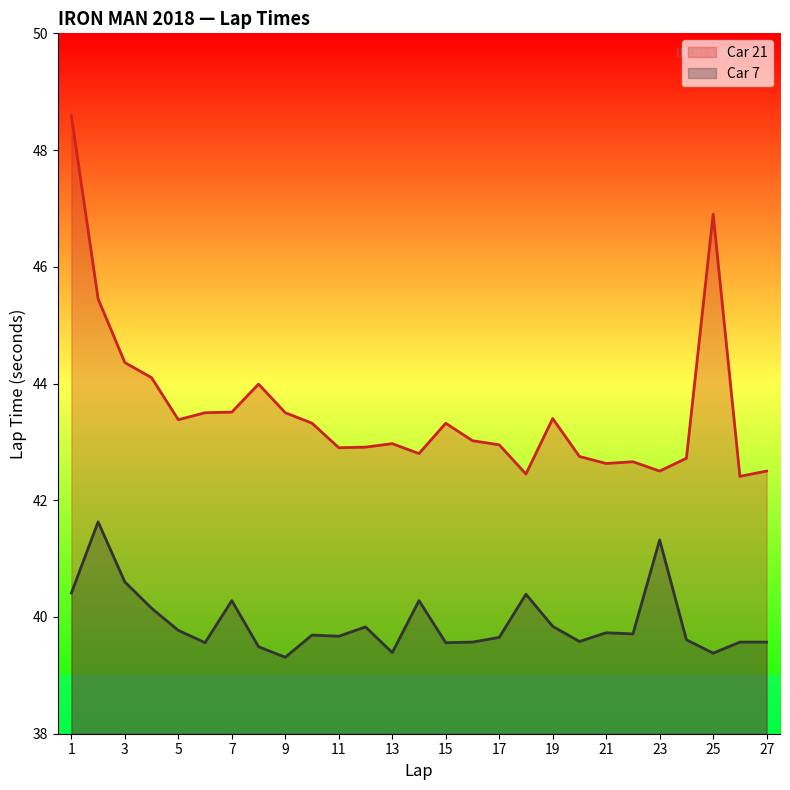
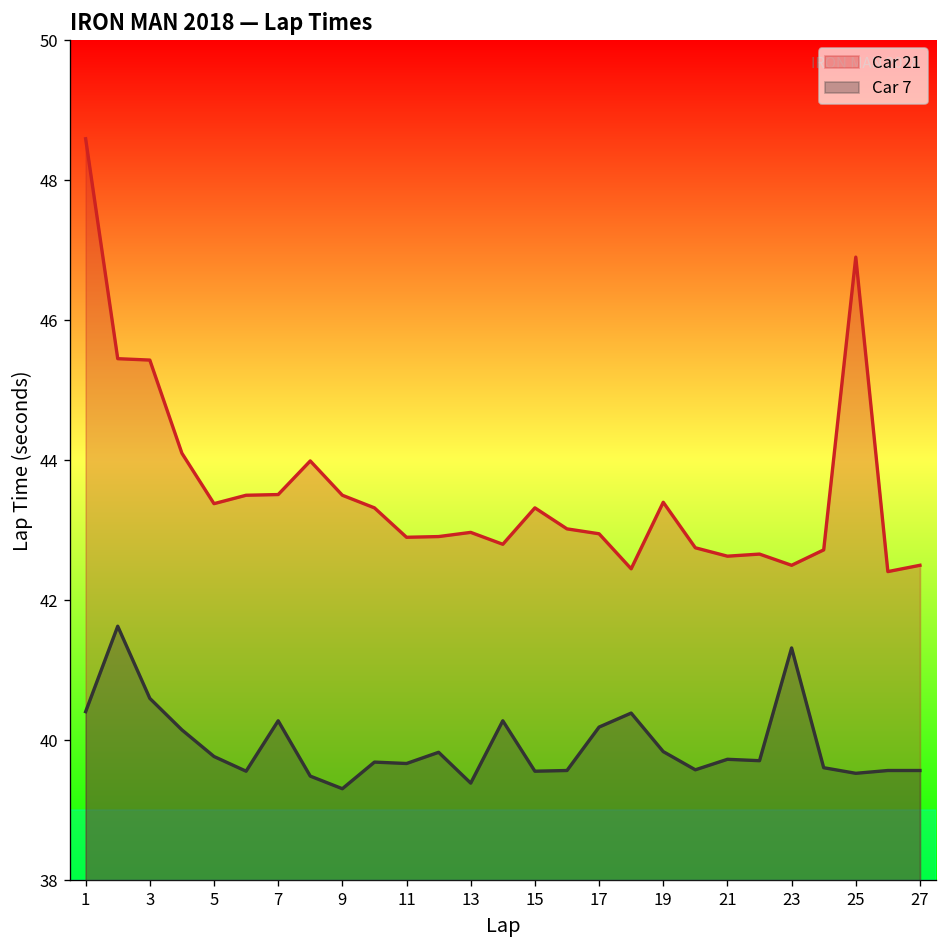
Car 21, 3: 44.4 -> 45.4
Car 7, 17: 39.7 -> 40.2
Car 7, 25: 39.4 -> 39.5
